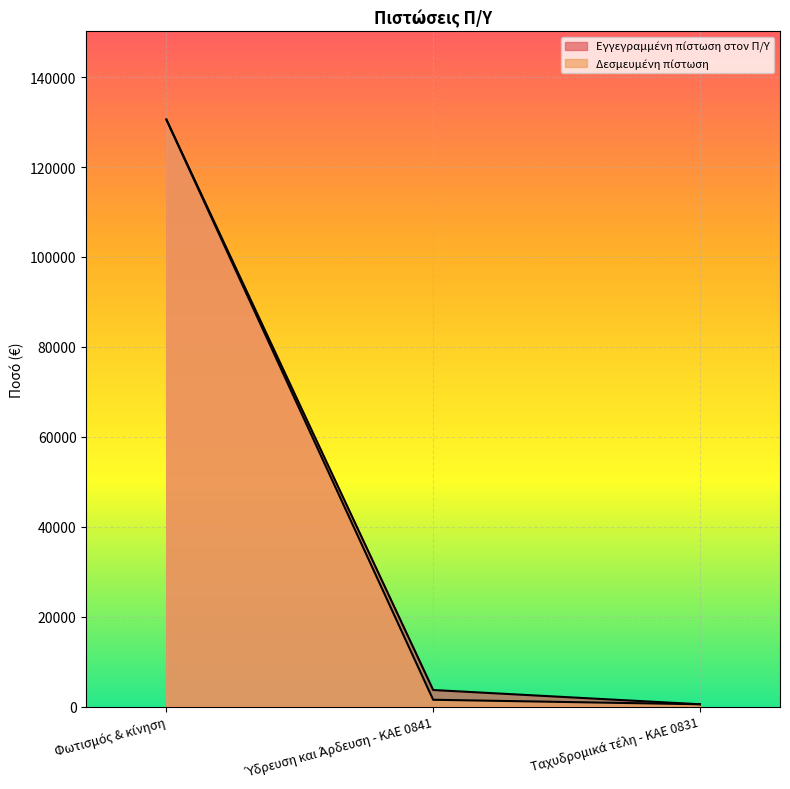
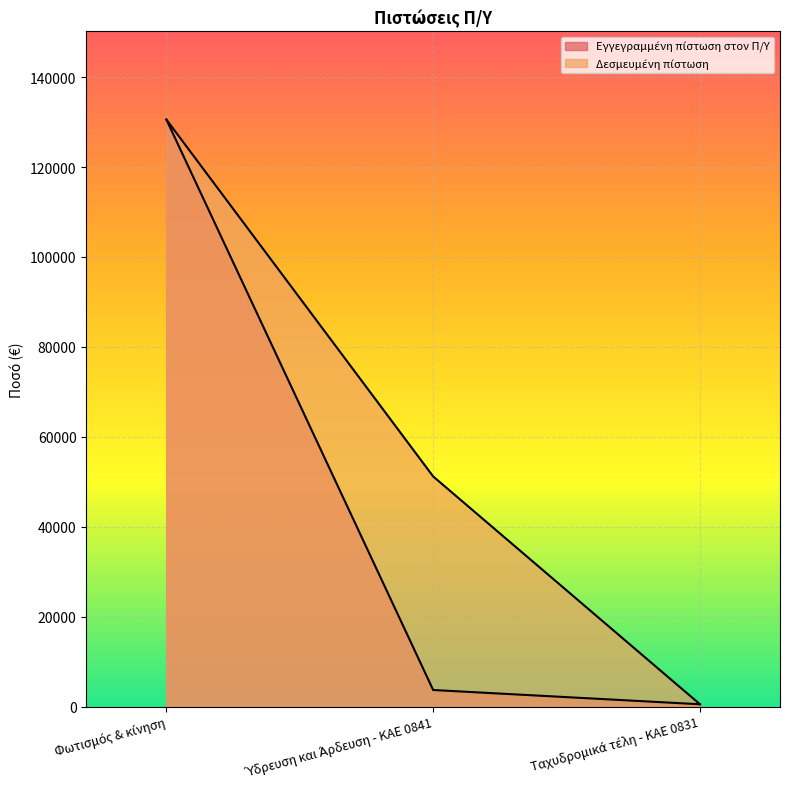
Δεσμευμένη πίστωση, Ύδρευση και Άρδευση - ΚΑΕ 0841: 2000 -> 51000
